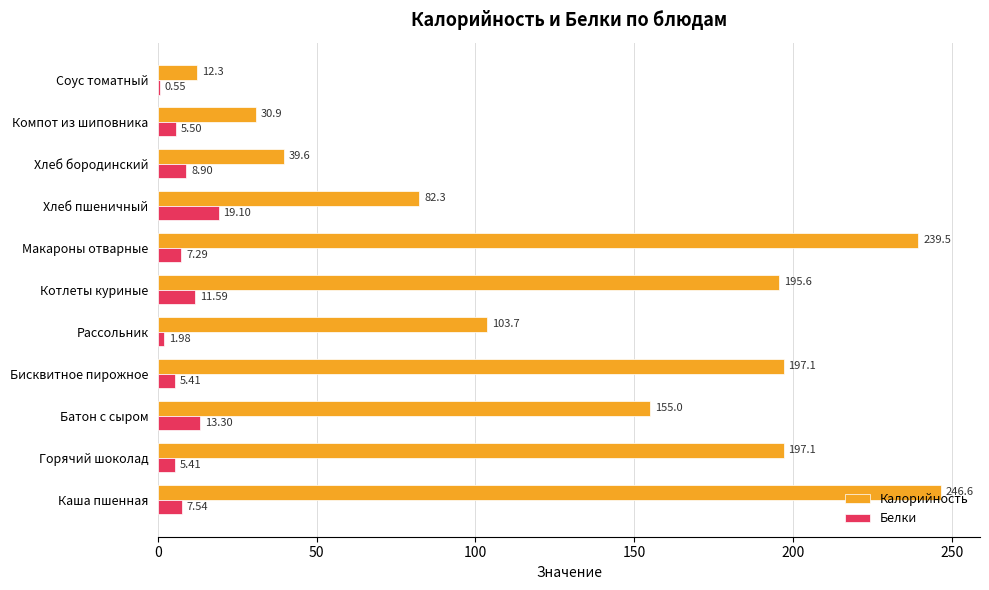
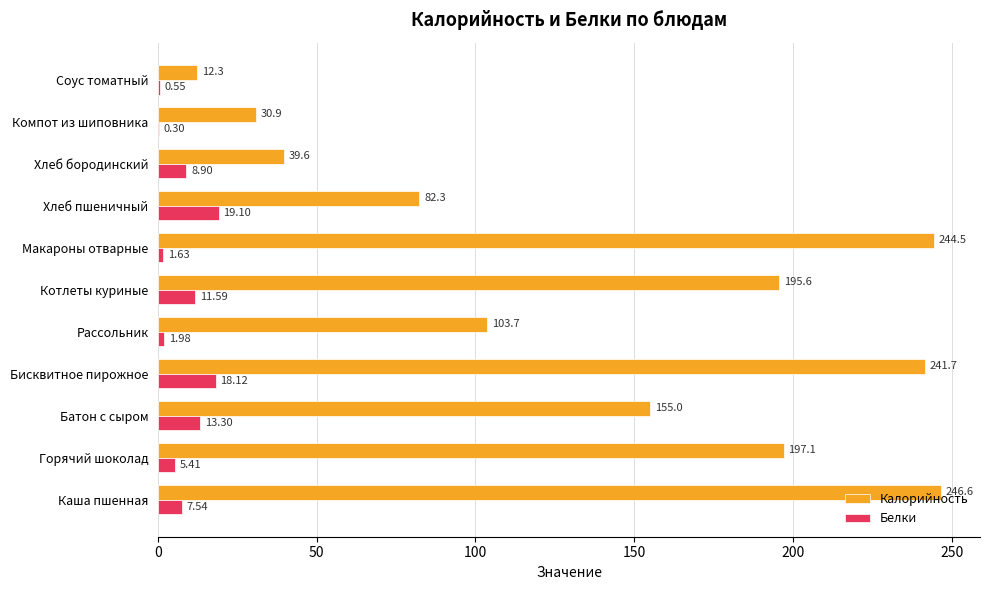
Белки, Компот из шиповника: 5.50 -> 0.30
Калорийность, Макароны отварные: 239.5 -> 244.5
Белки, Макароны отварные: 7.29 -> 1.63
Калорийность, Бисквитное пирожное: 197.1 -> 241.7
Белки, Бисквитное пирожное: 5.41 -> 18.12
